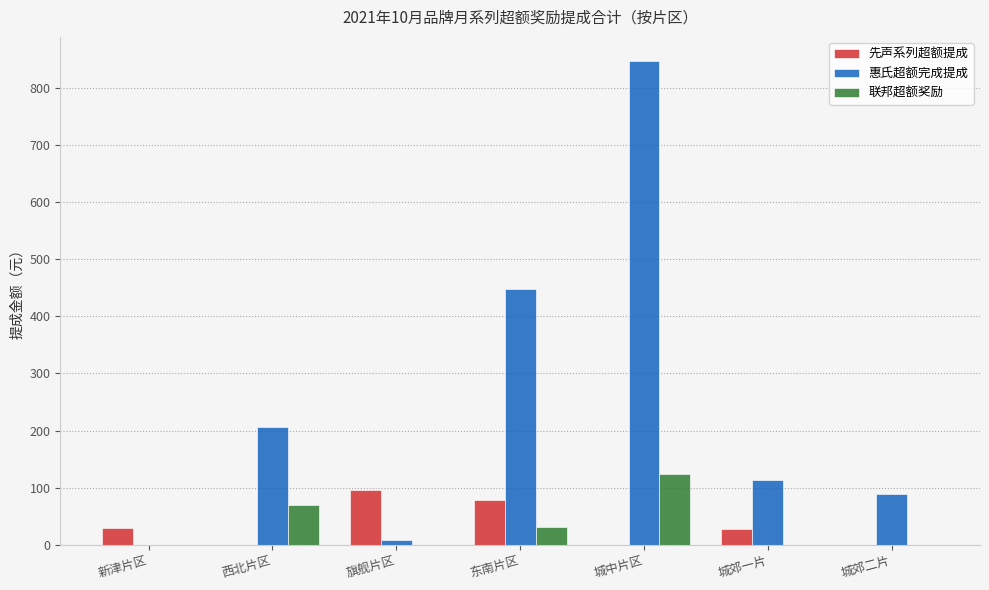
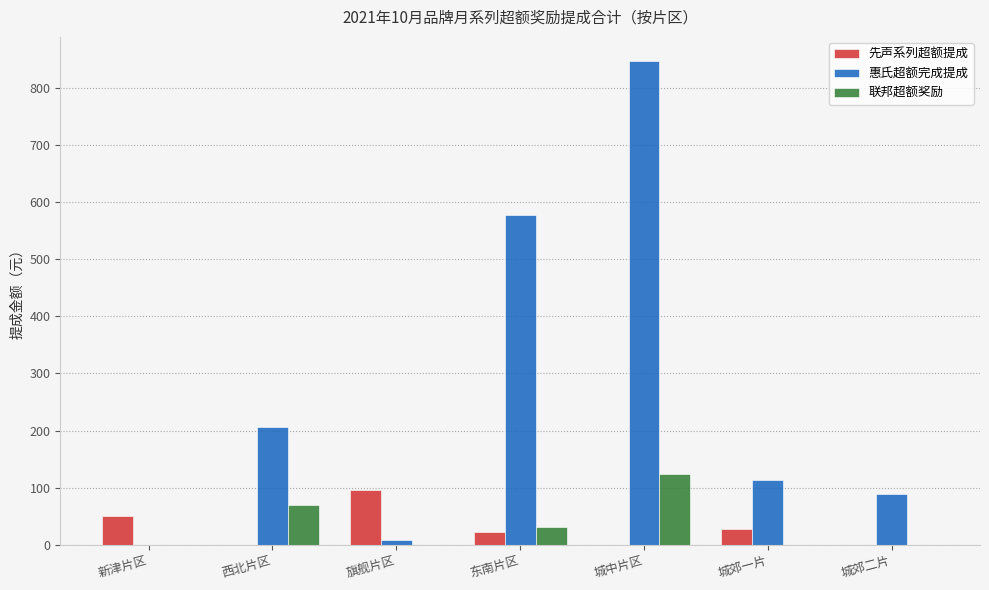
先声系列超额提成, 新津片区: 30 -> 50
先声系列超额提成, 东南片区: 80 -> 20
惠氏超额完成提成, 东南片区: 450 -> 580
